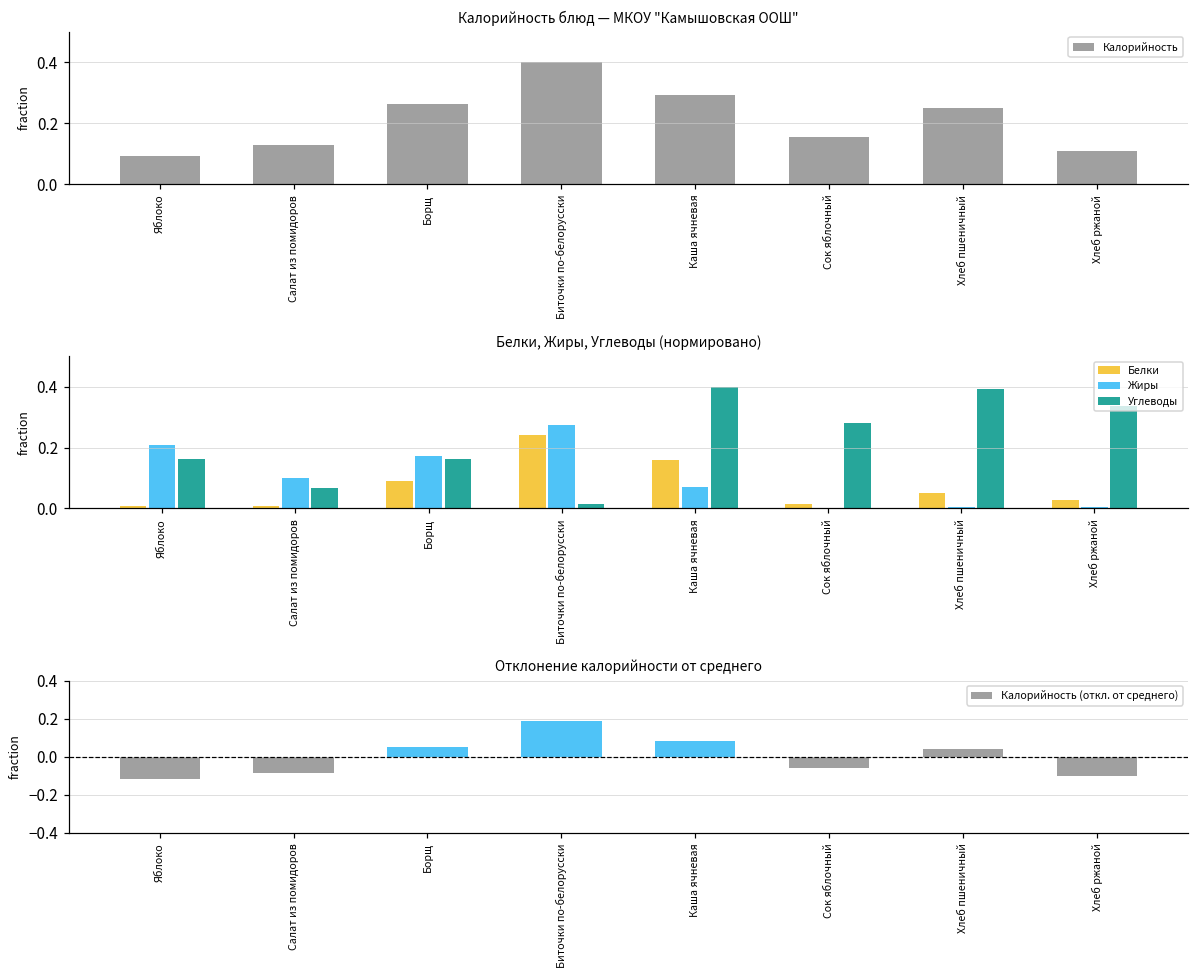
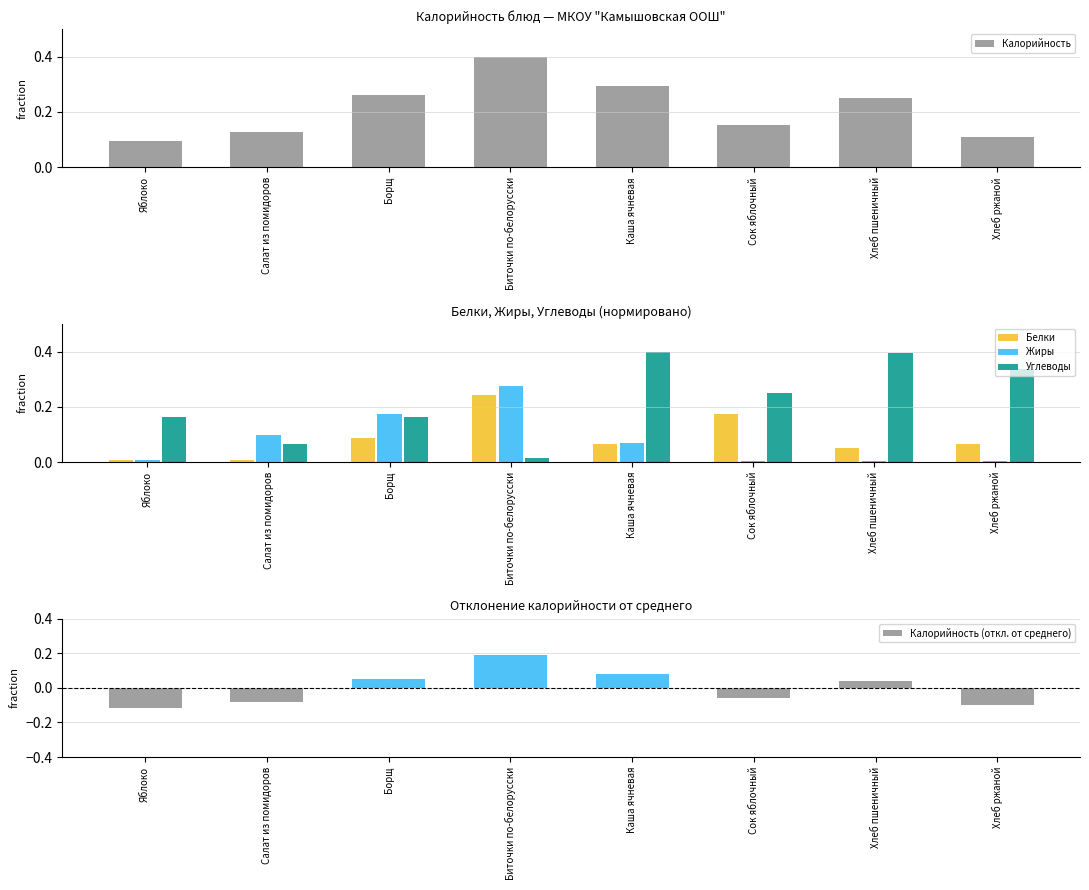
Белки, Жиры, Углеводы (нормировано), Жиры, Яблоко: 0.21 -> 0.01
Белки, Жиры, Углеводы (нормировано), Белки, Каша ячневая: 0.16 -> 0.07
Белки, Жиры, Углеводы (нормировано), Белки, Сок яблочный: 0.01 -> 0.17
Белки, Жиры, Углеводы (нормировано), Углеводы, Сок яблочный: 0.28 -> 0.25
Белки, Жиры, Углеводы (нормировано), Белки, Хлеб ржаной: 0.03 -> 0.07
